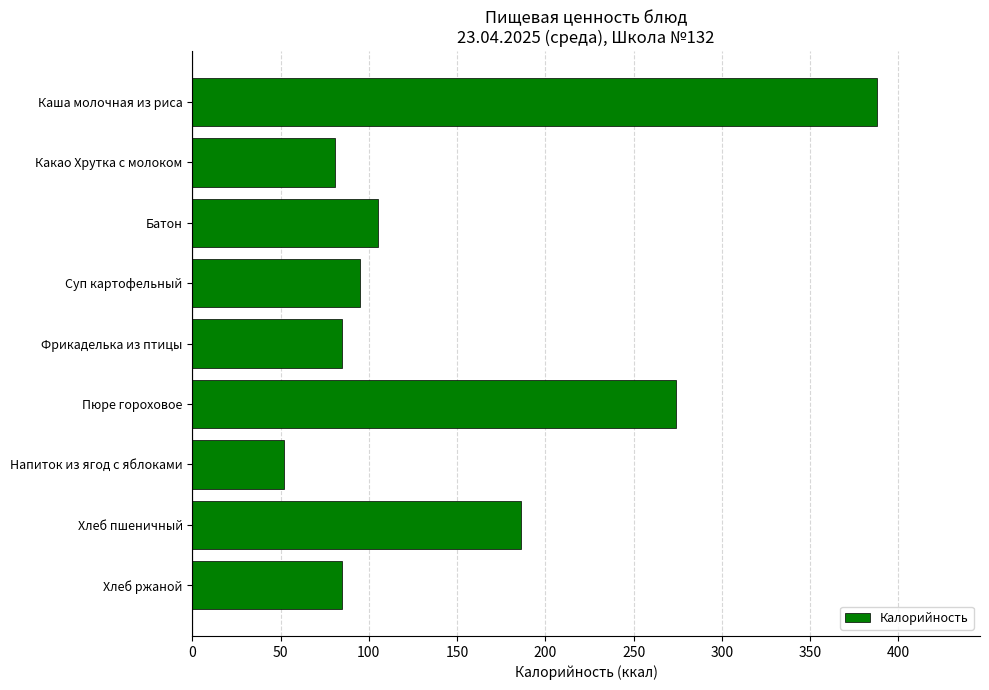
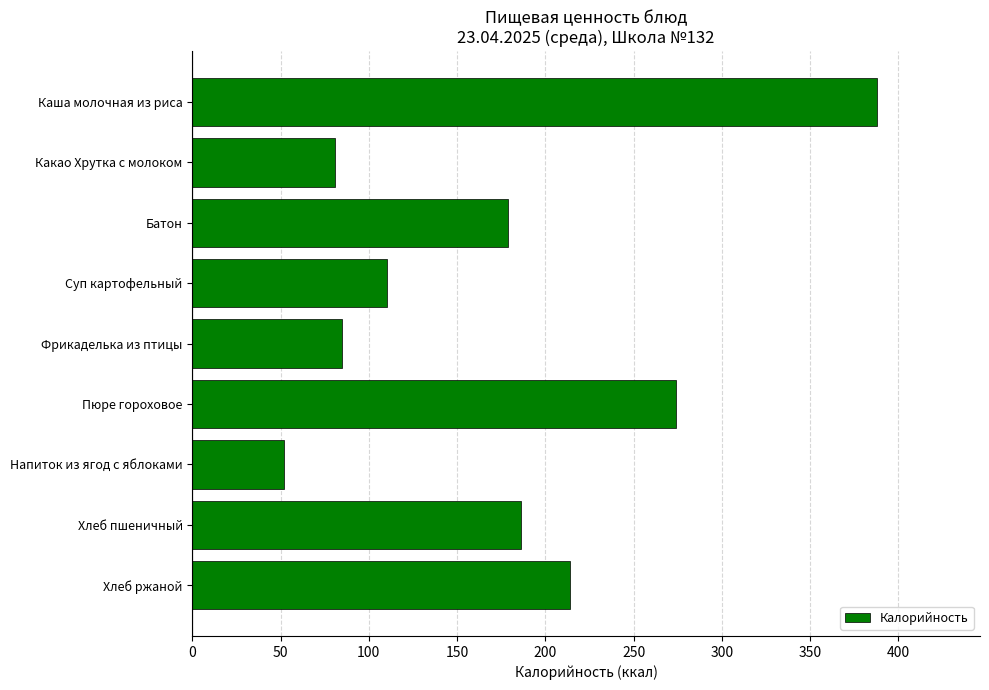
Батон: 105 -> 179
Суп картофельный: 95 -> 110
Хлеб ржаной: 85 -> 214
